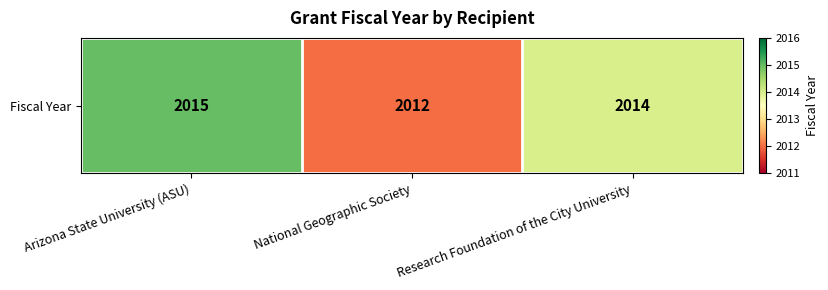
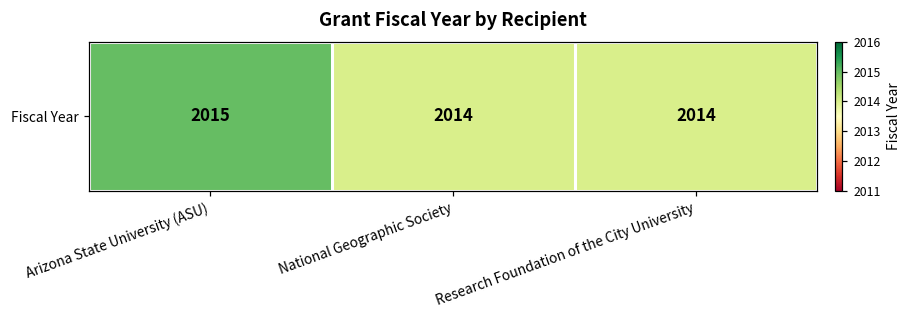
Fiscal Year, National Geographic Society: 2012 -> 2014
